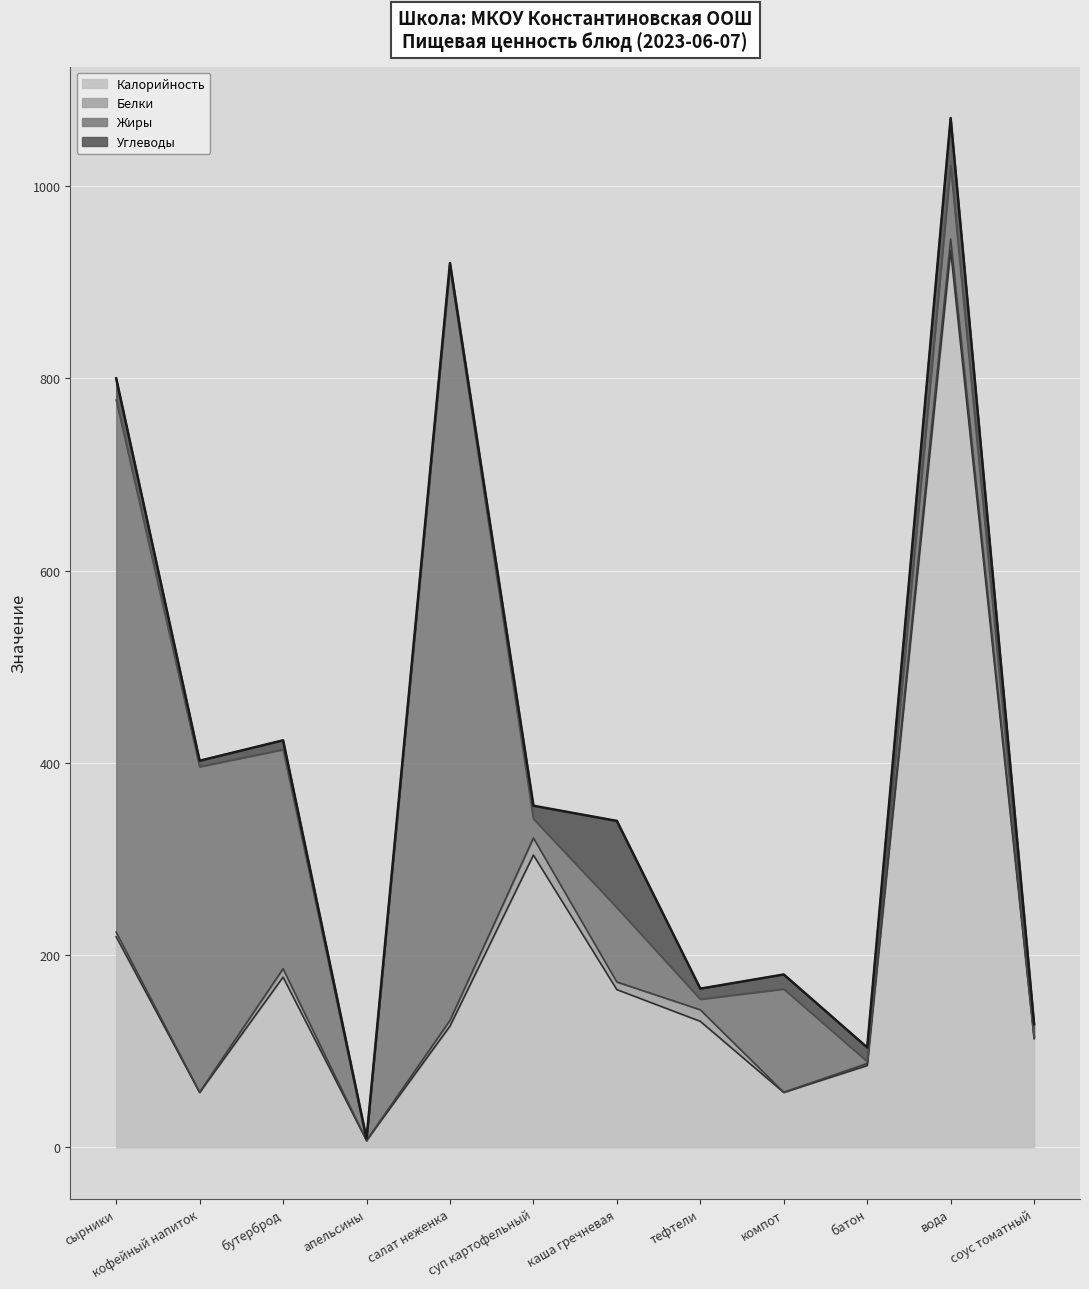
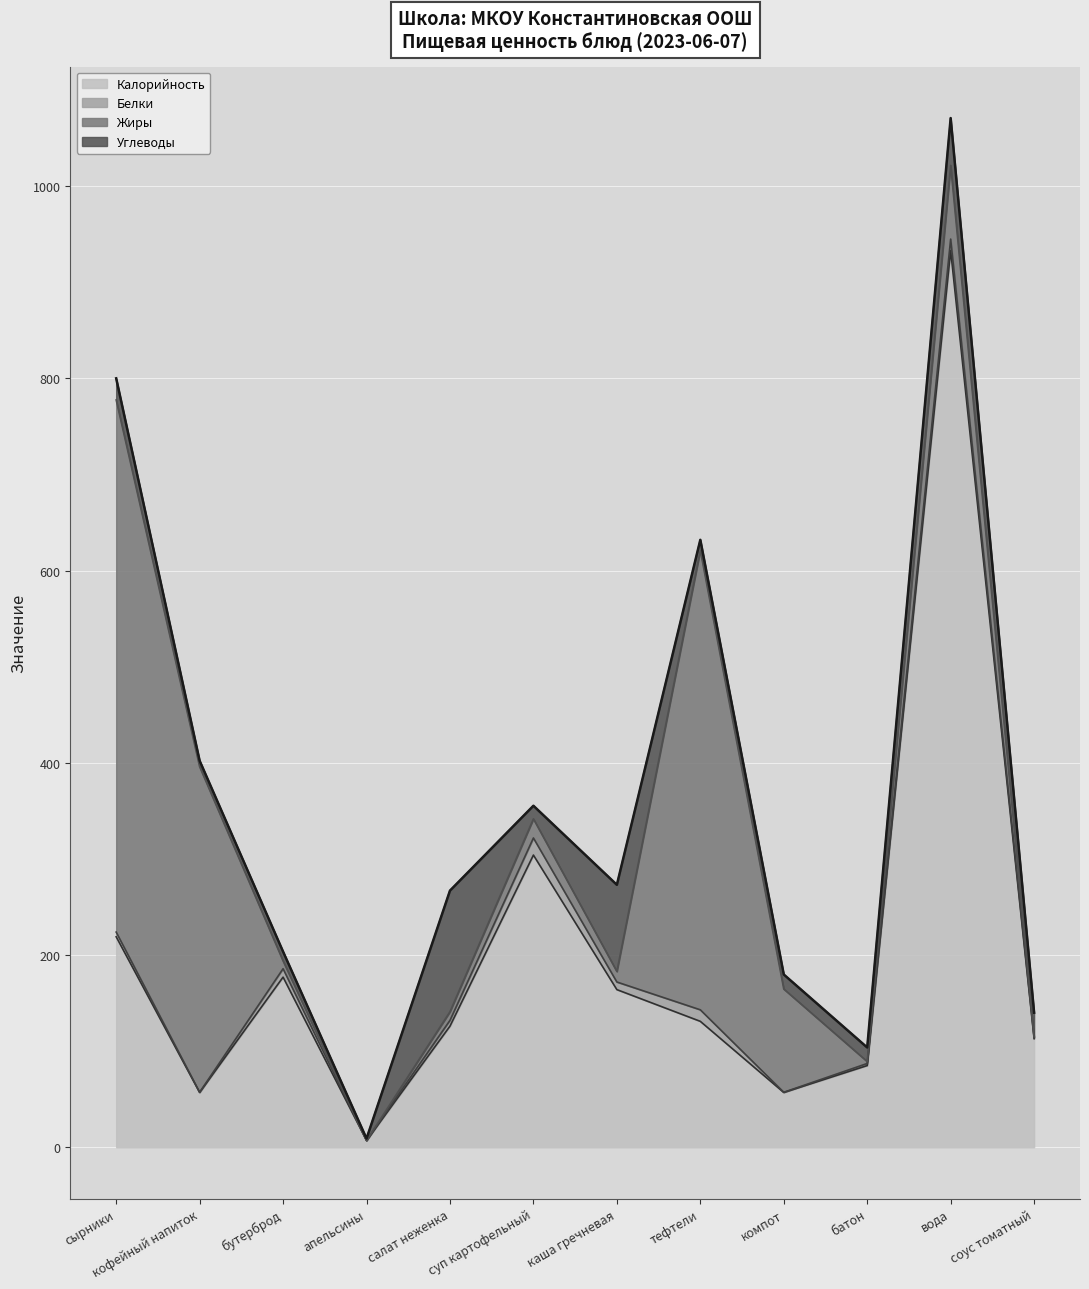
Жиры, бутерброд: 230 -> 10
Жиры, салат неженка: 780 -> 10
Углеводы, салат неженка: 10 -> 130
Жиры, каша гречневая: 80 -> 10
Жиры, тефтели: 10 -> 480
Углеводы, соус томатный: 10 -> 30
